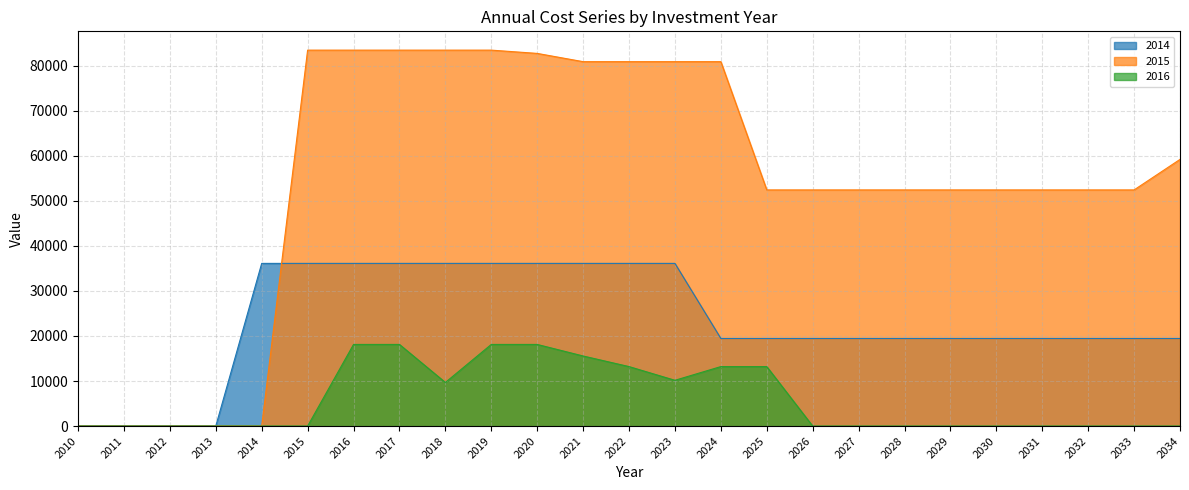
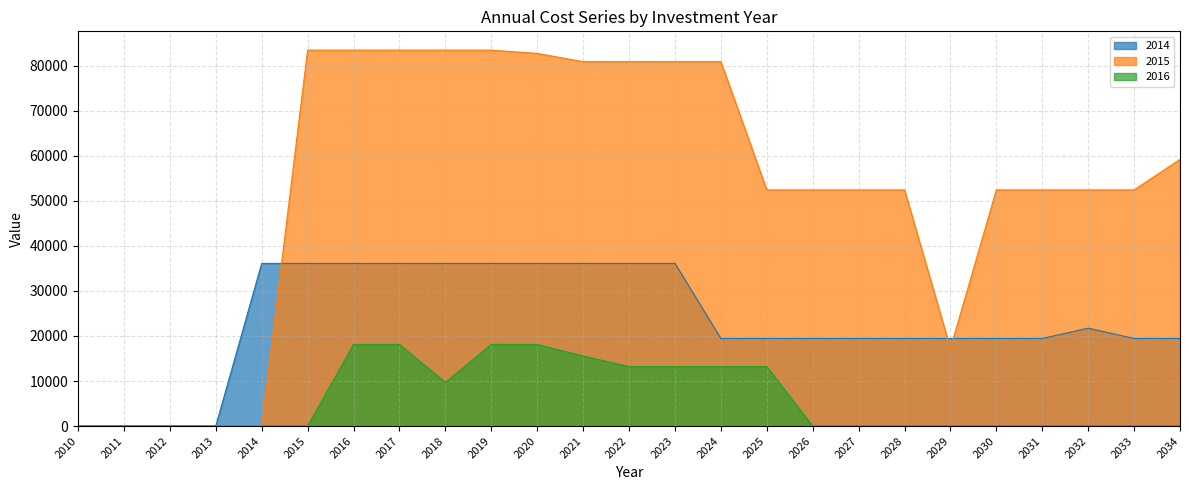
2016, 2023: 10000 -> 13000
2015, 2029: 52000 -> 17000
2014, 2032: 19000 -> 22000
